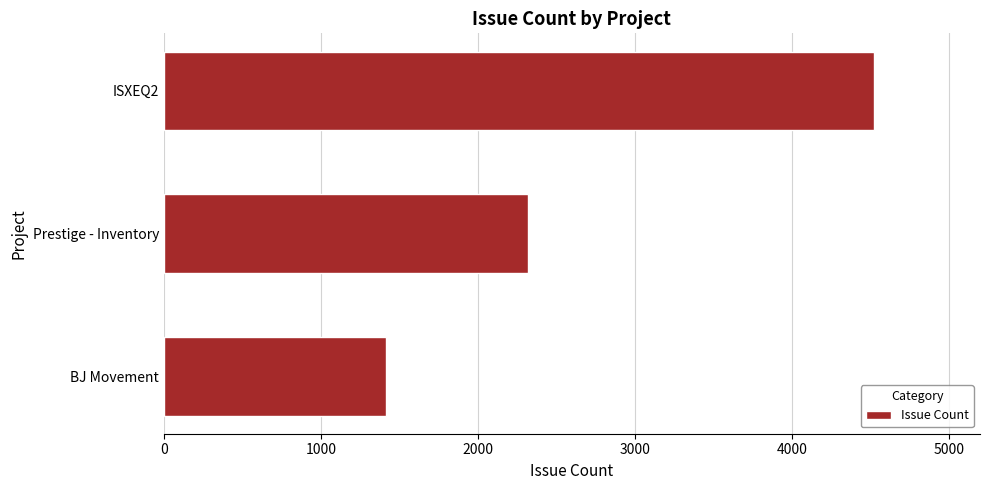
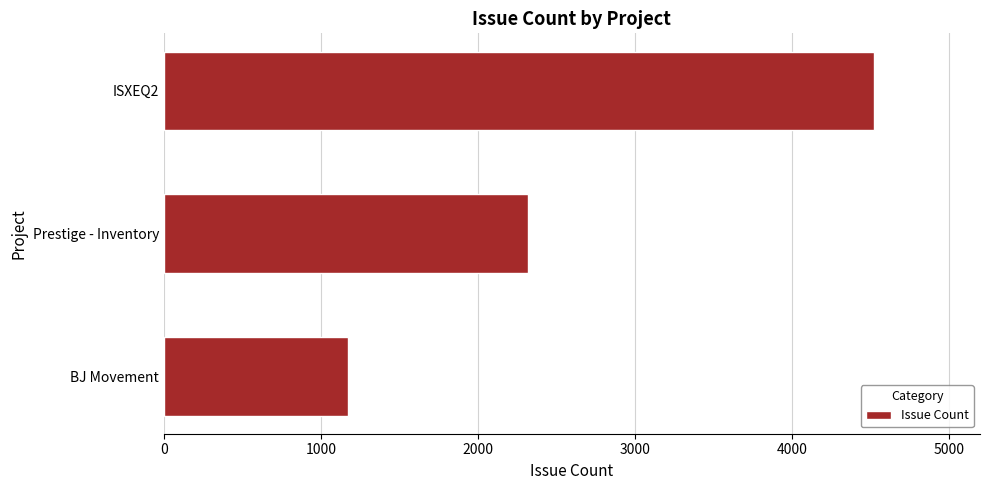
BJ Movement: 1410 -> 1180
